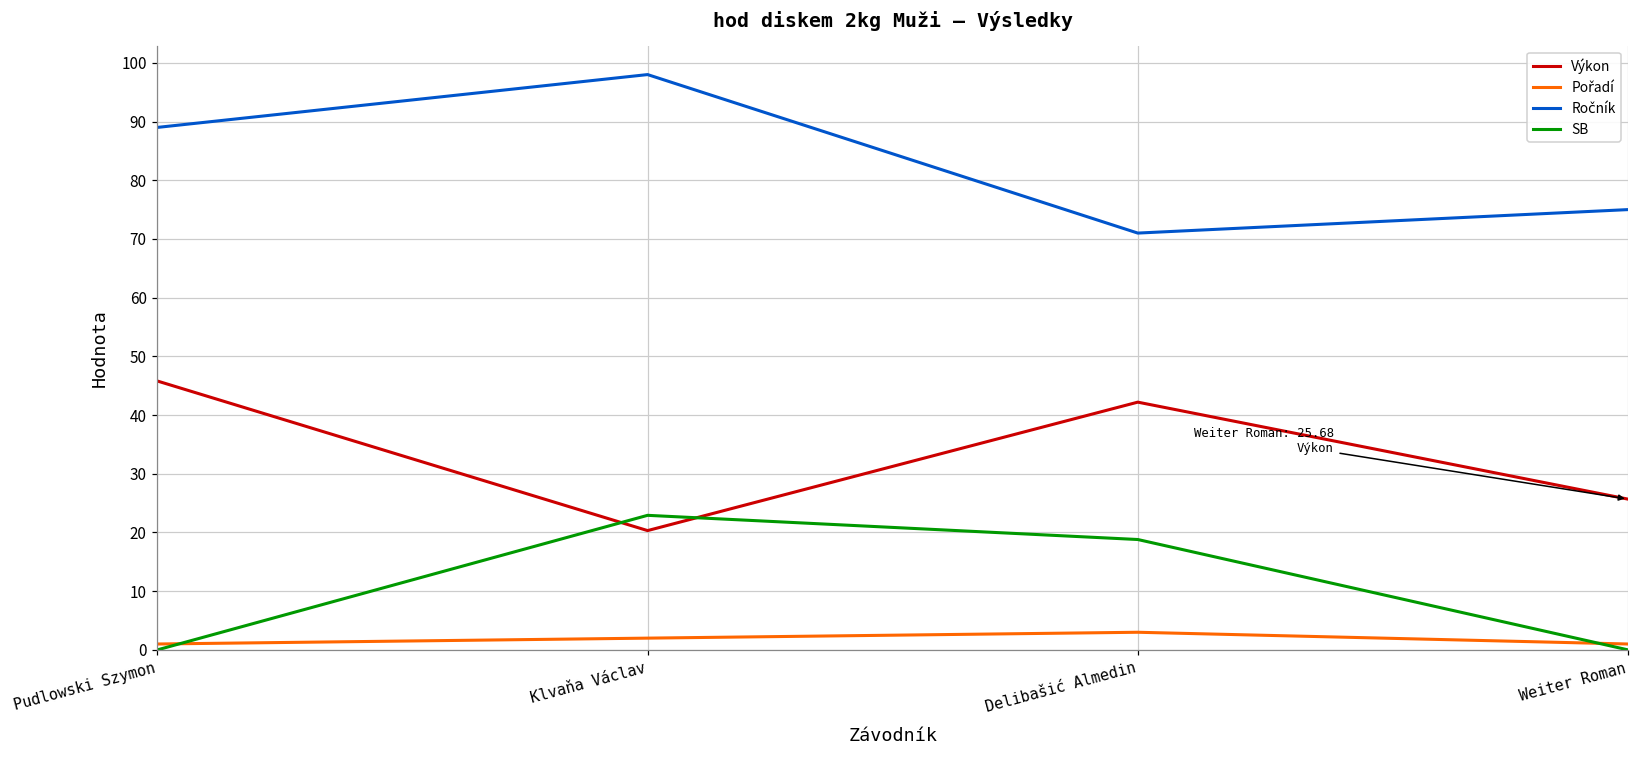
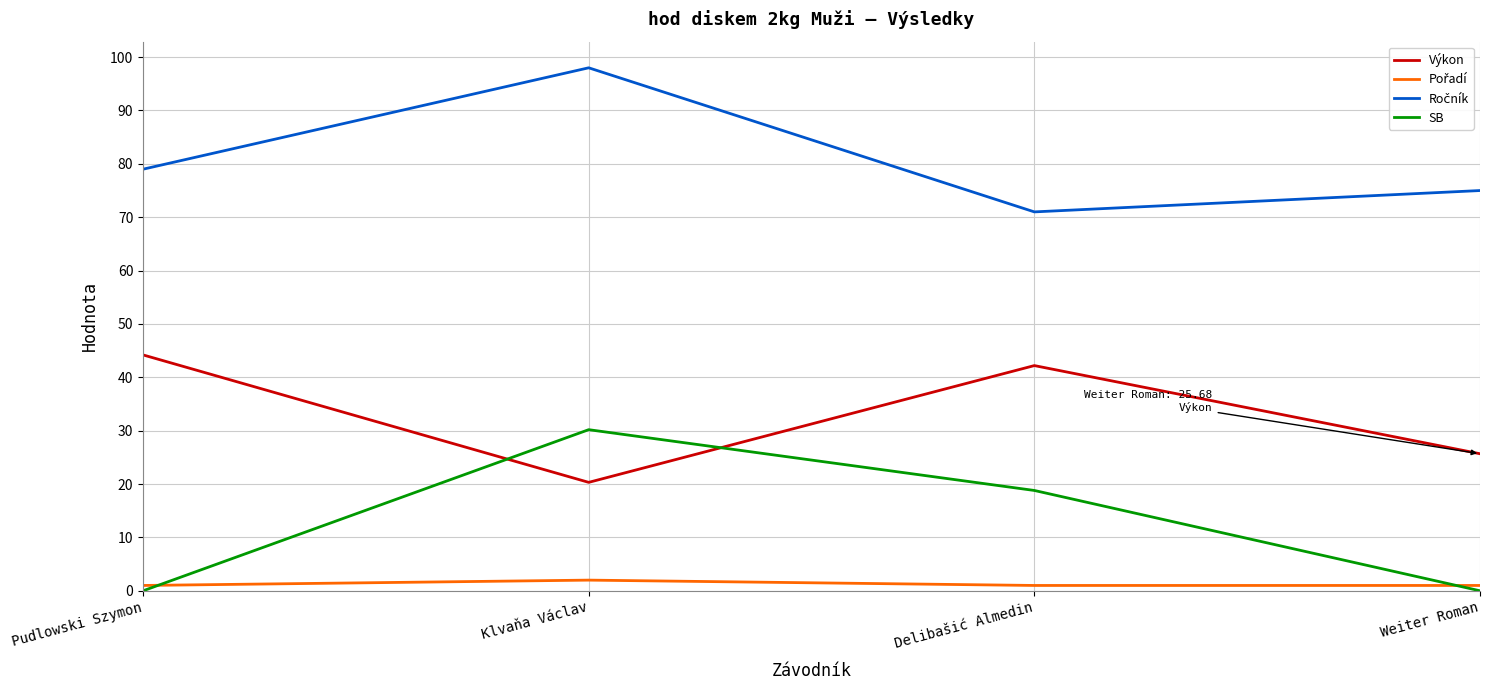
Výkon, Pudlowski Szymon: 46 -> 44
Ročník, Pudlowski Szymon: 89 -> 79
SB, Klvaňa Václav: 23 -> 30
Pořadí, Delibašić Almedin: 3 -> 1
